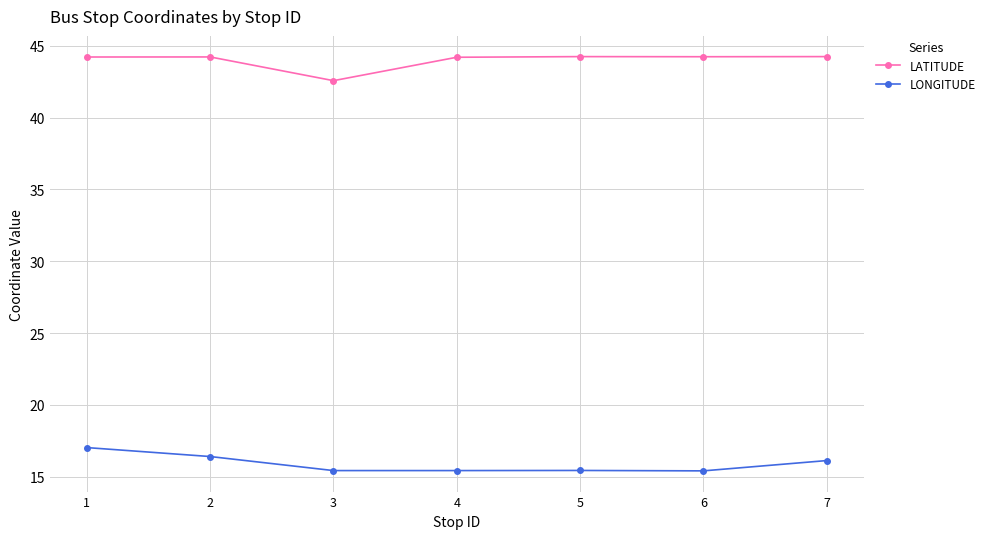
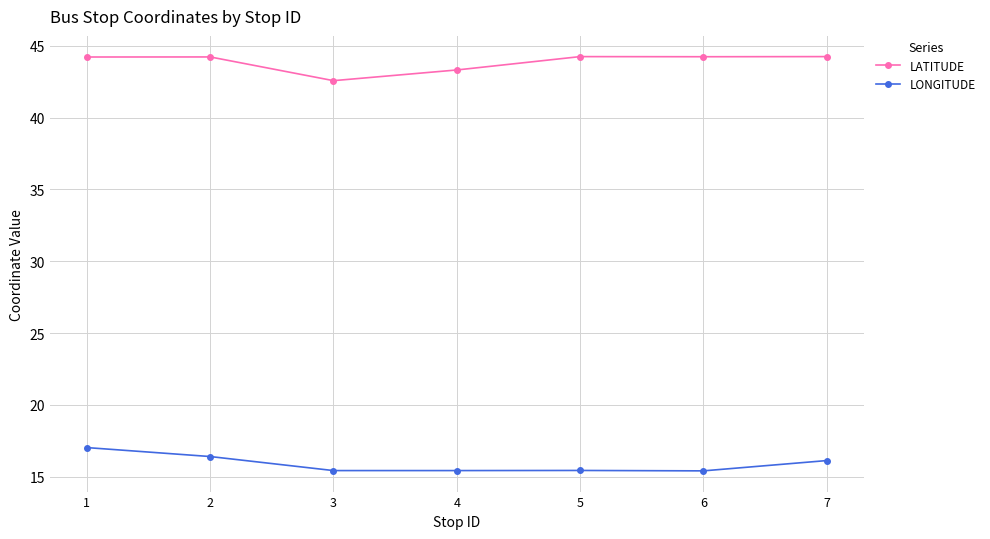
LATITUDE, 4: 44.2 -> 43.3
